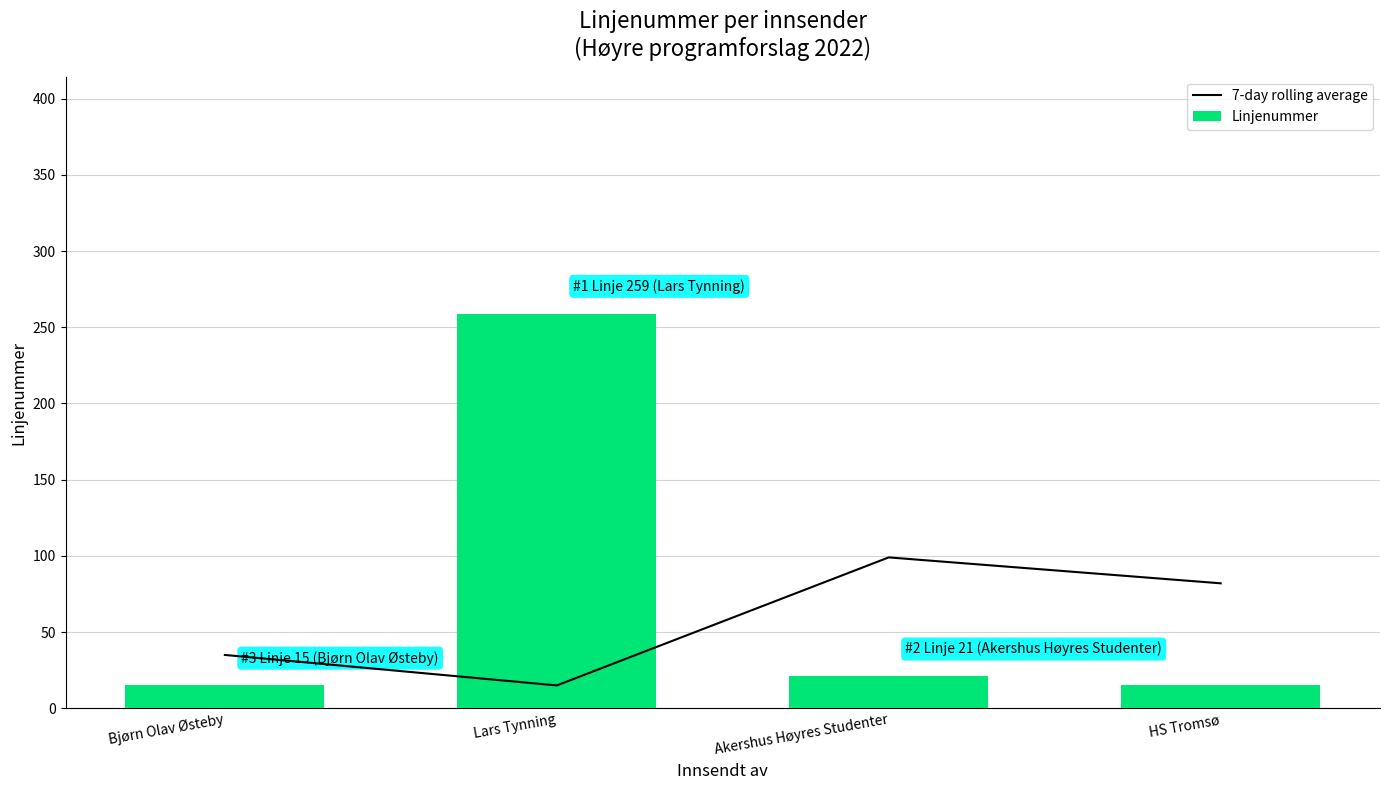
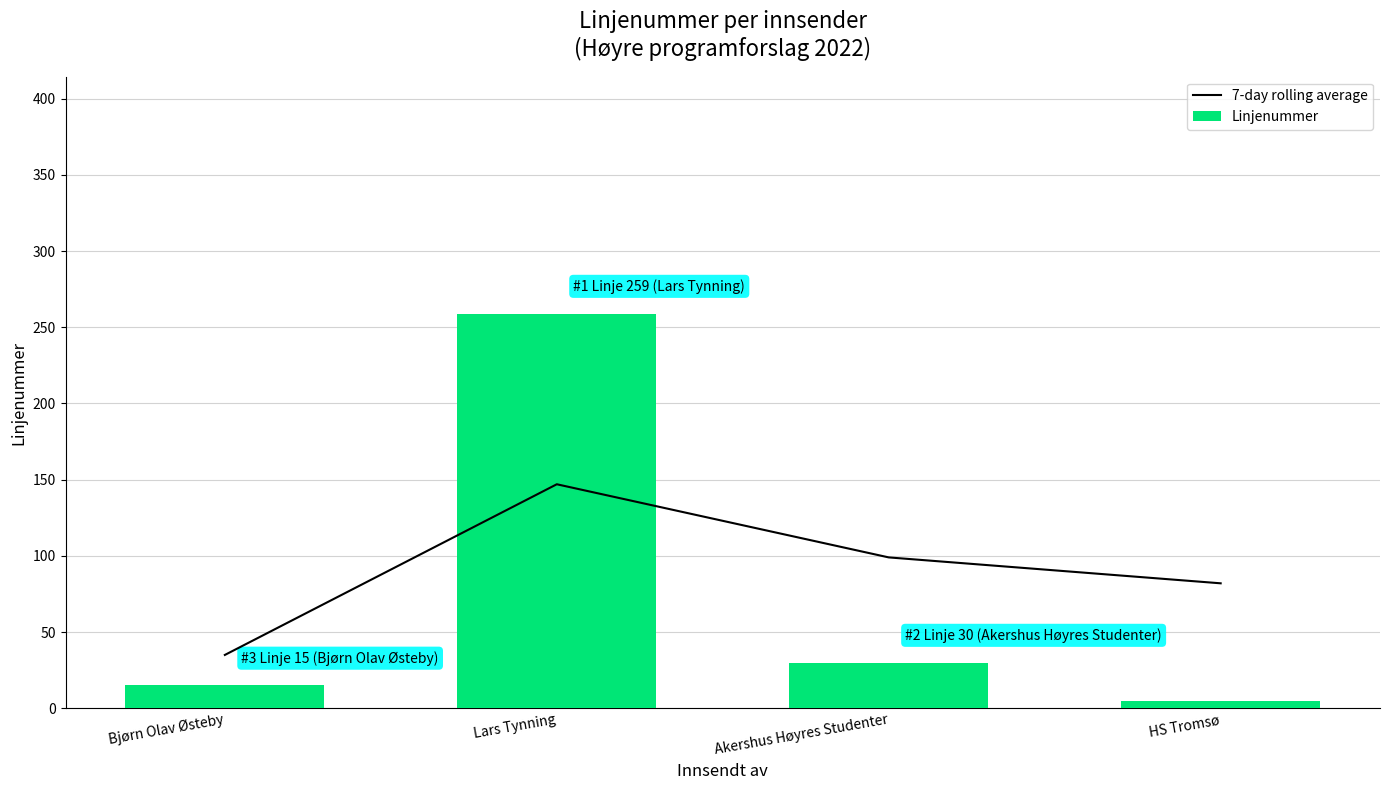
7-day rolling average, Lars Tynning: 15 -> 147
Linjenummer, Akershus Høyres Studenter: 21 -> 30
Linjenummer, HS Tromsø: 15 -> 5
